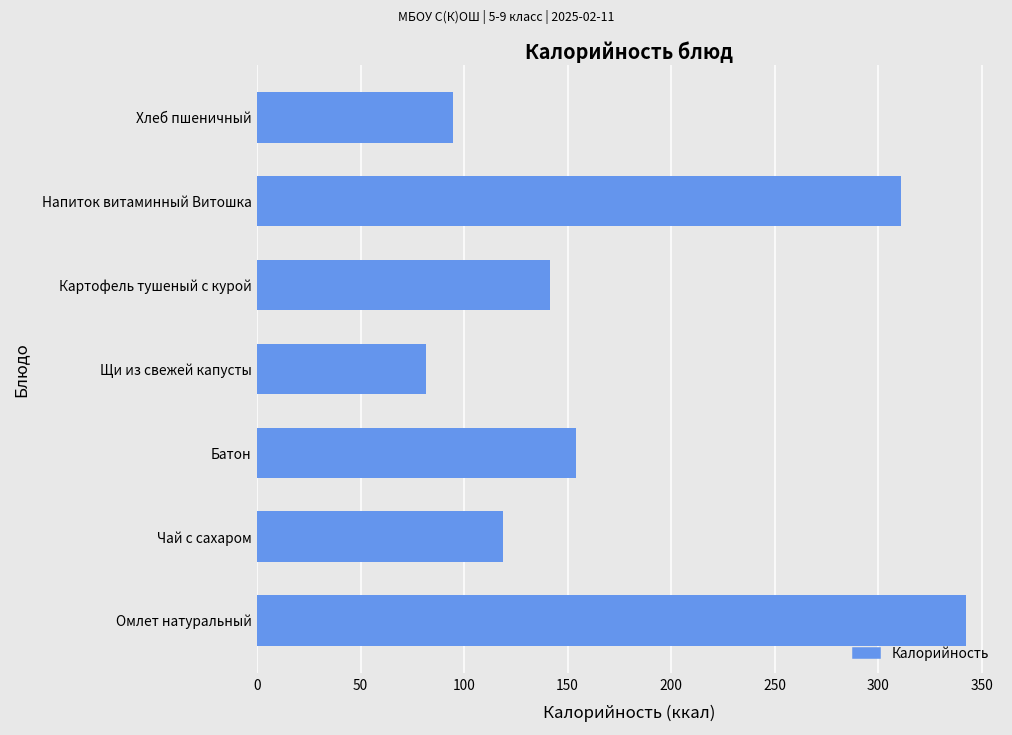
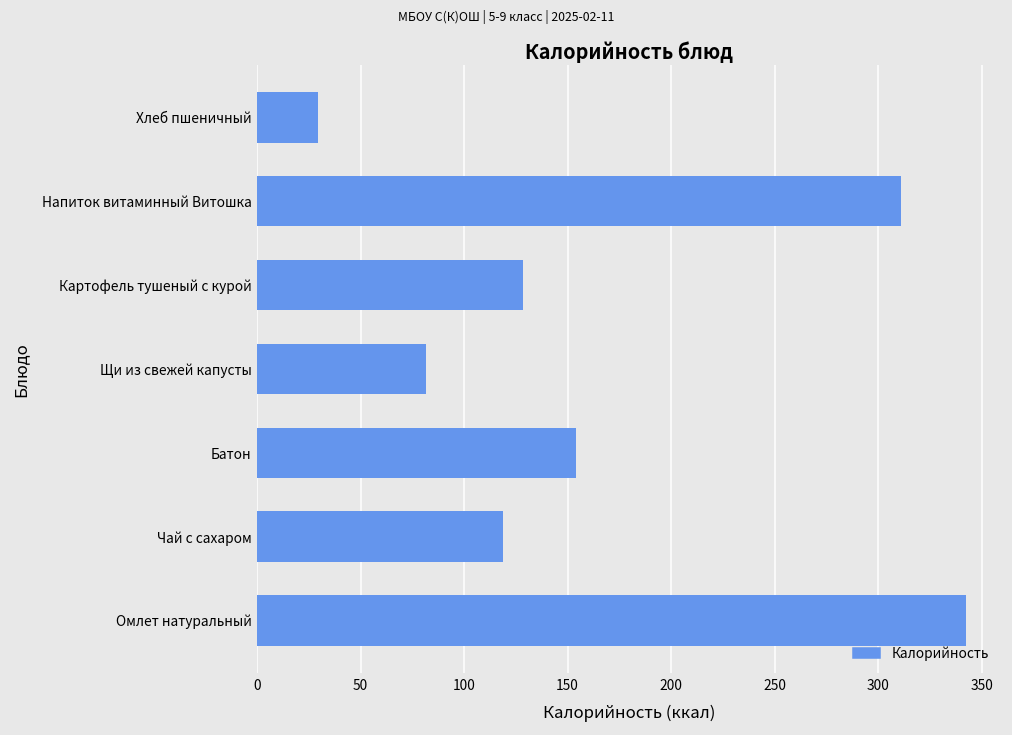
Хлеб пшеничный: 95 -> 29
Картофель тушеный с курой: 142 -> 128
